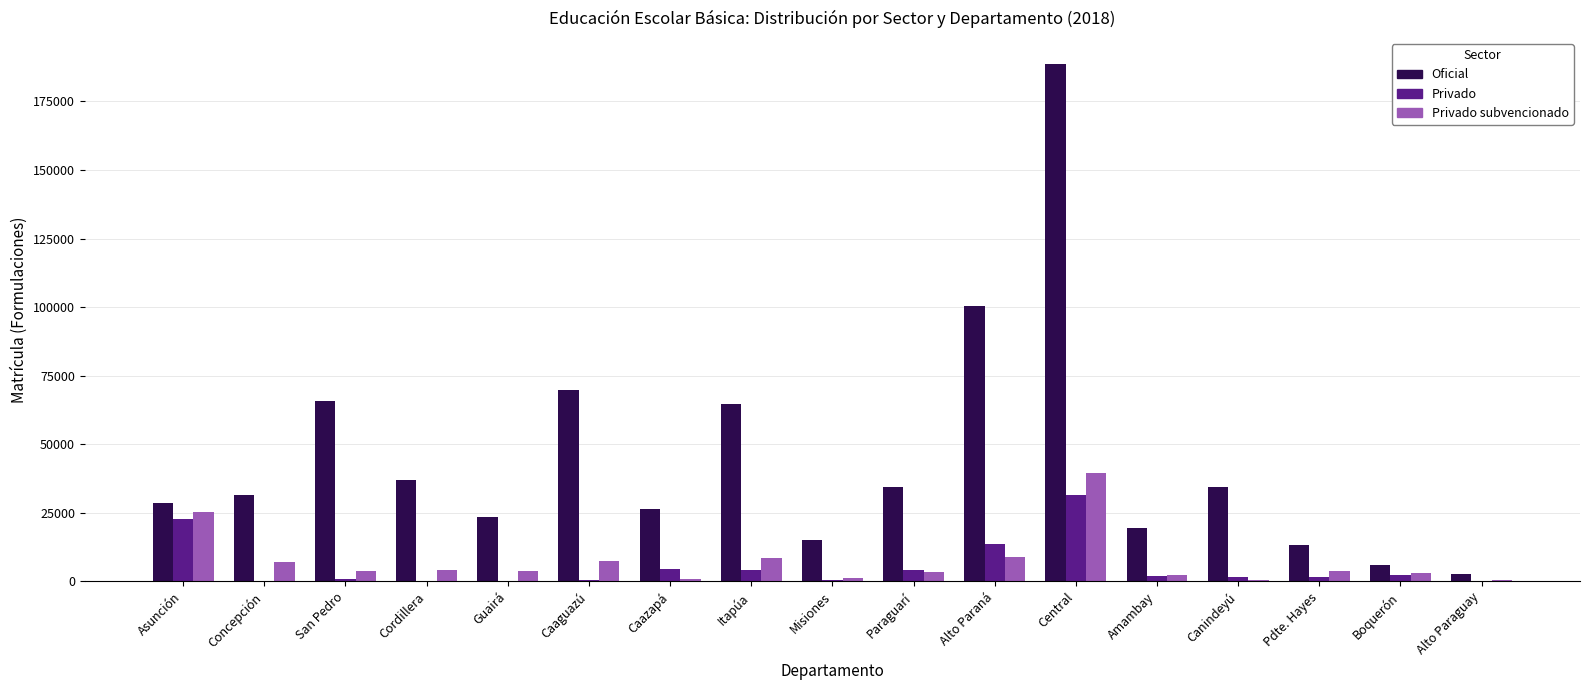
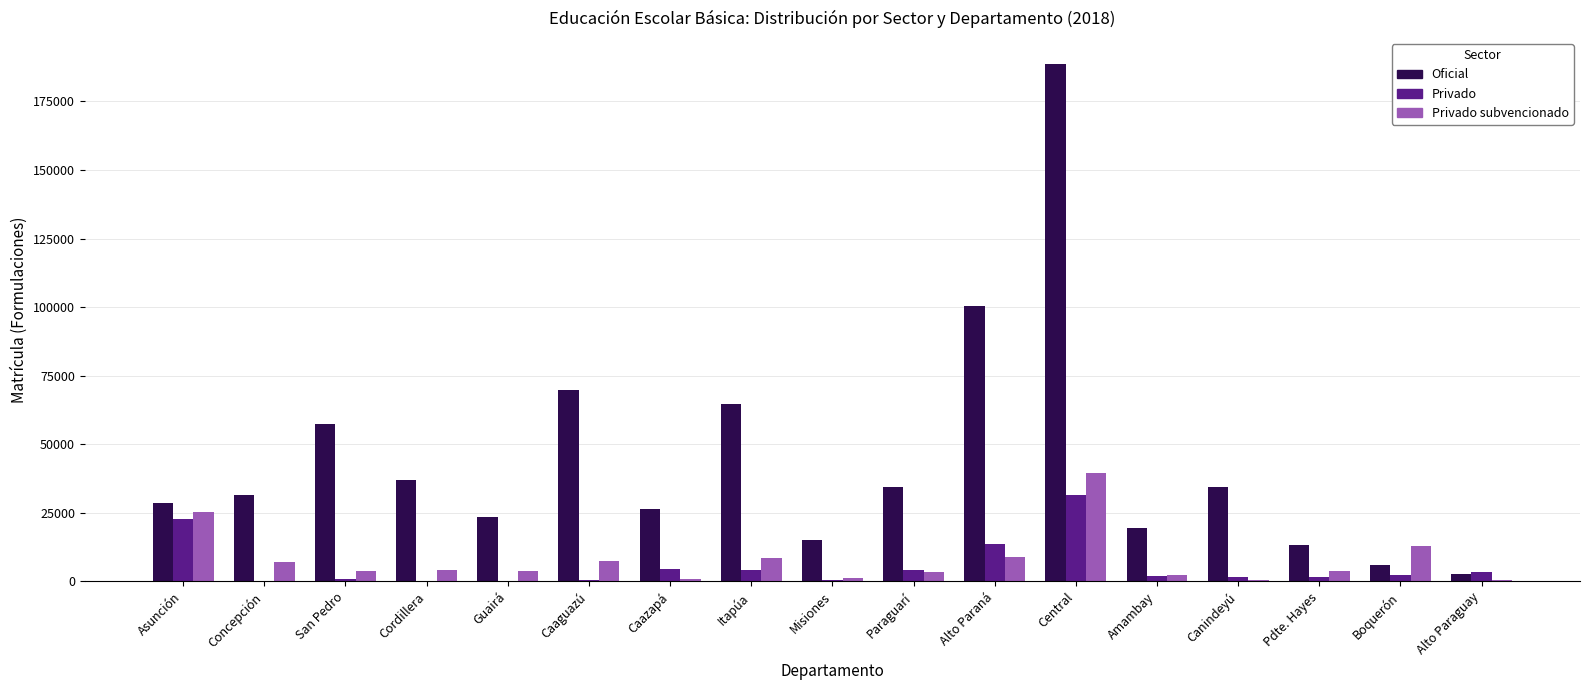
Oficial, San Pedro: 66000 -> 57000
Privado subvencionado, Boquerón: 3000 -> 13000
Privado, Alto Paraguay: 0 -> 3000
